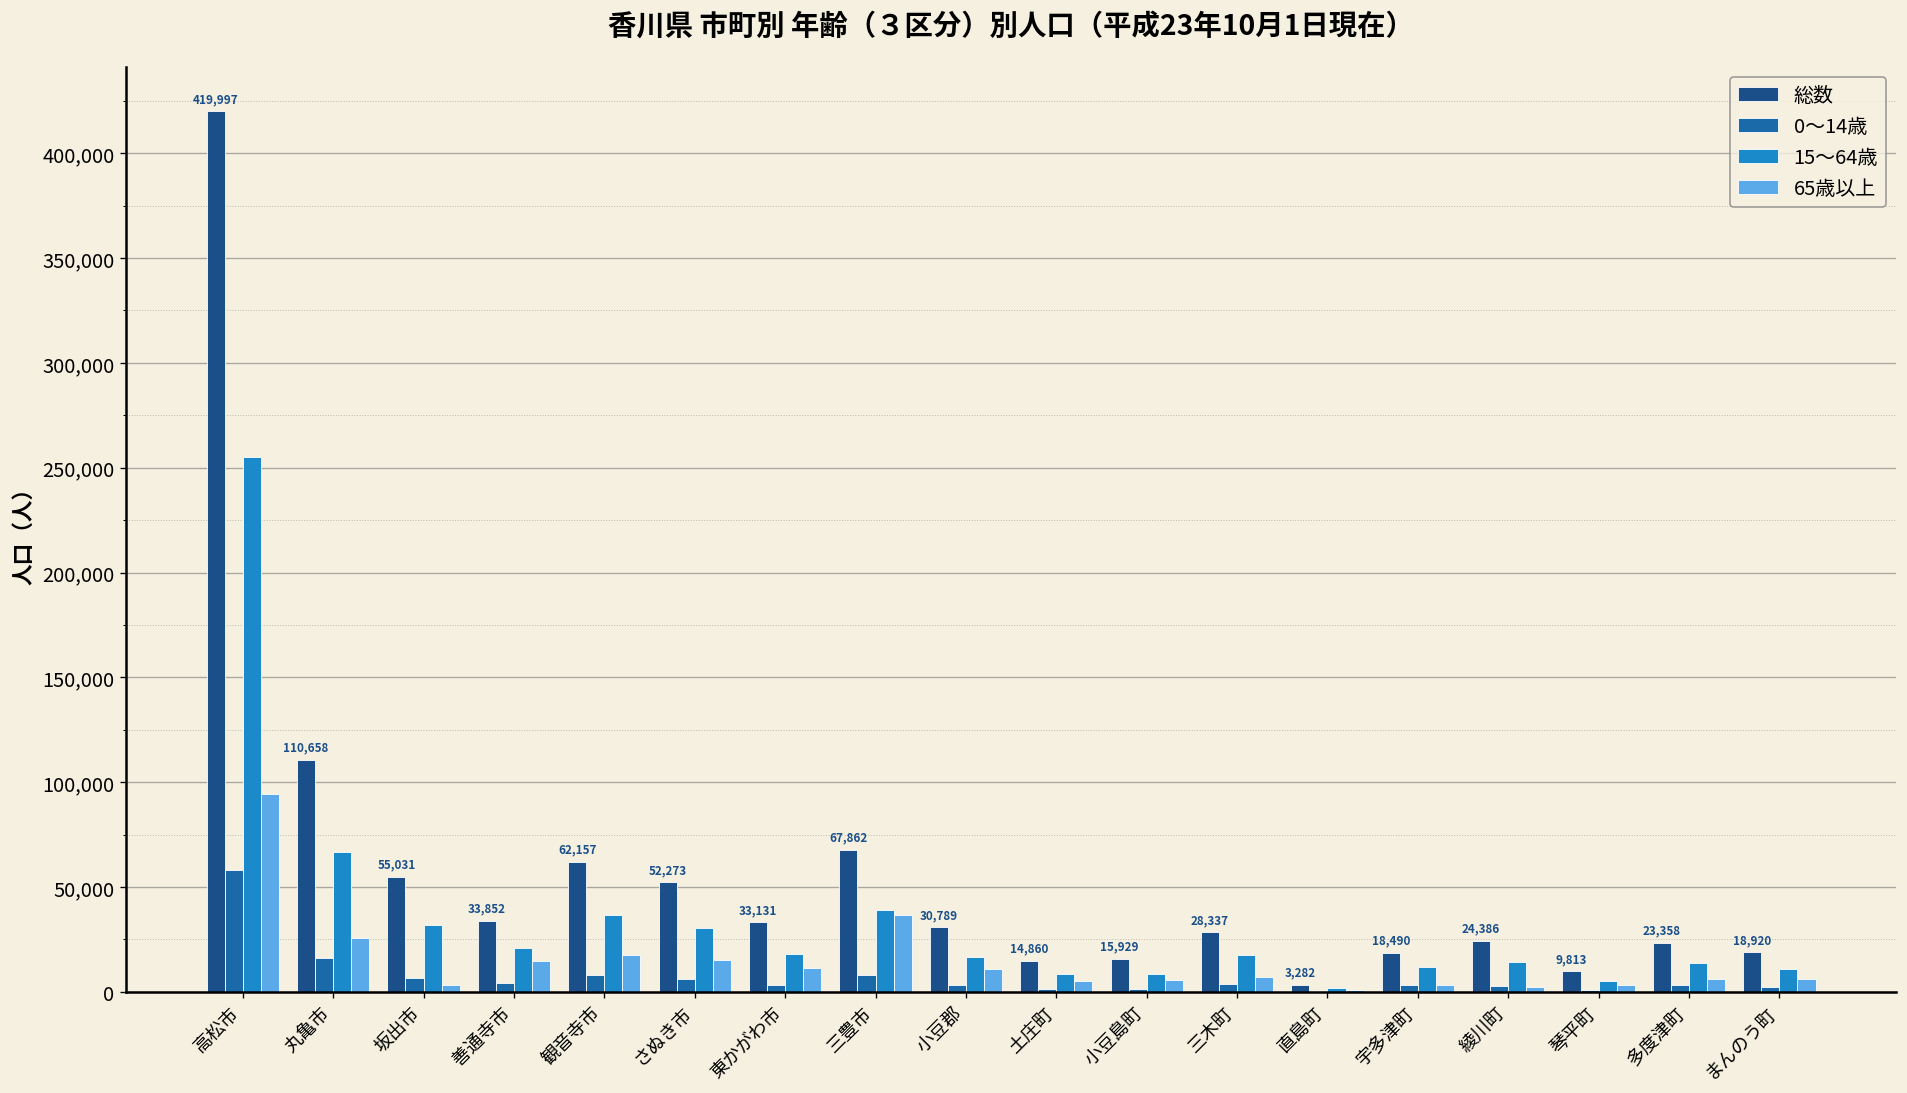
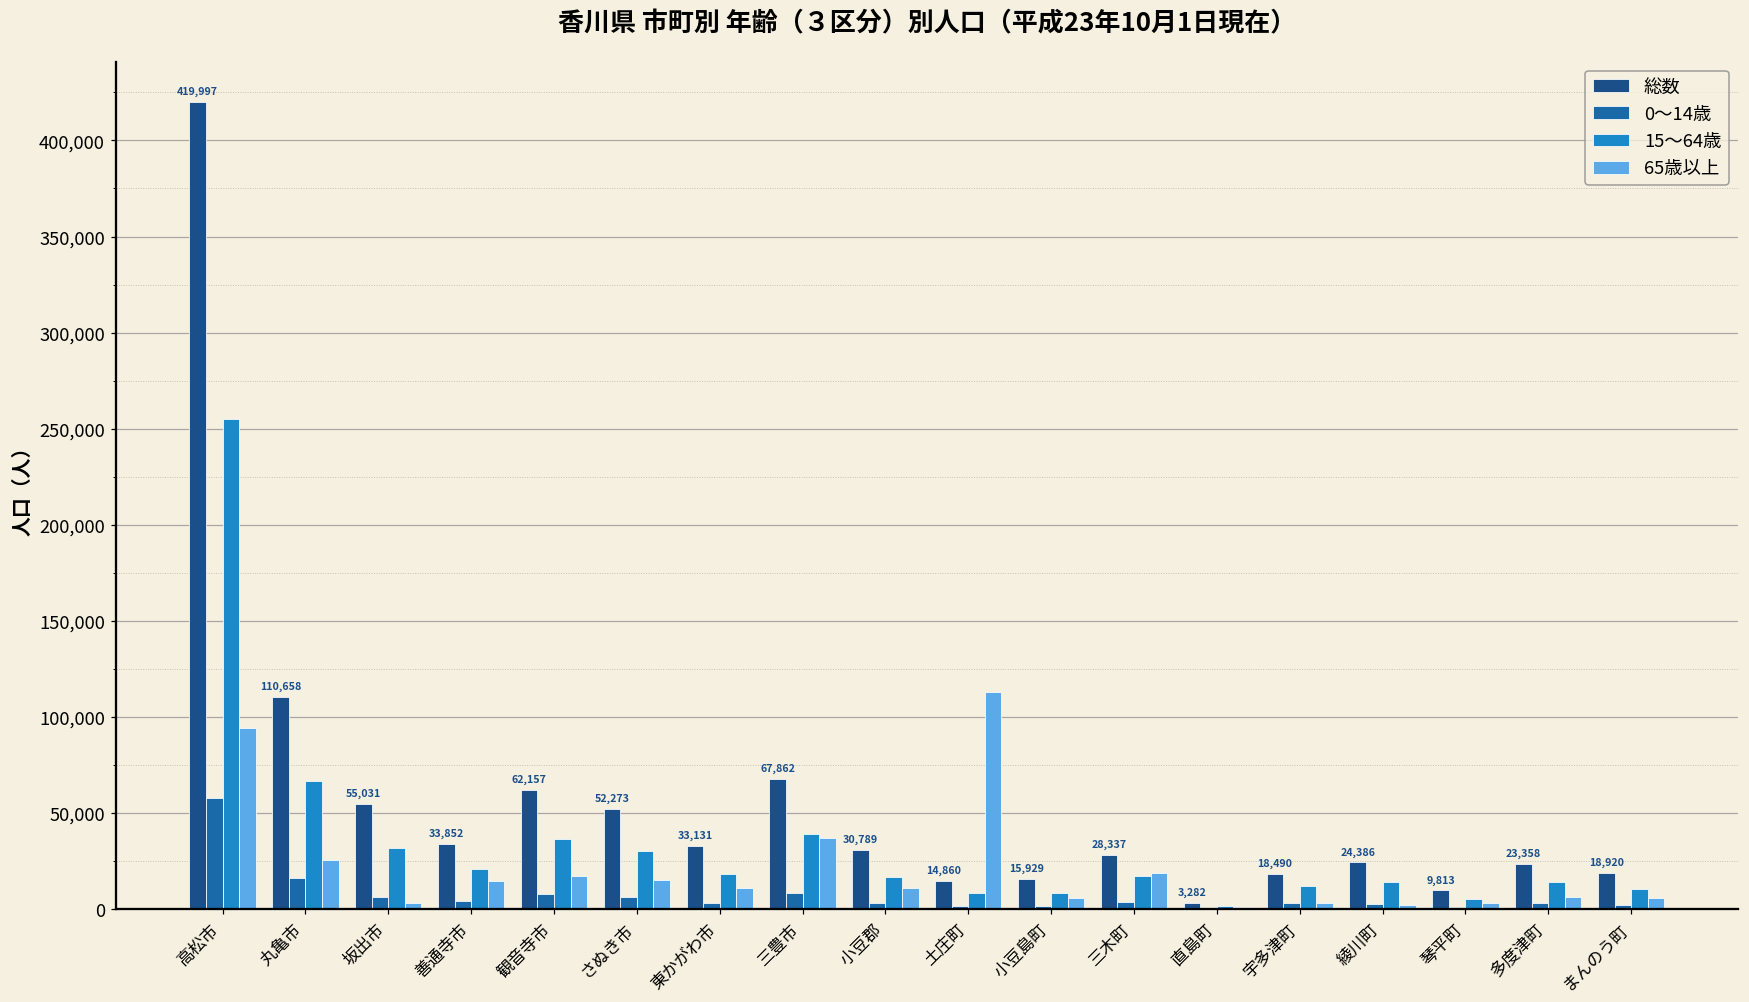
65歳以上, 土庄町: 5,000 -> 113,000
65歳以上, 三木町: 7,000 -> 19,000
